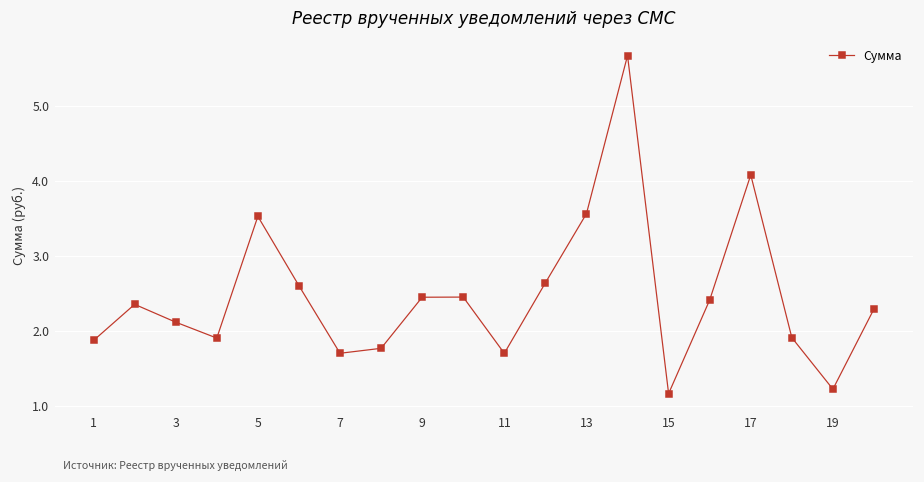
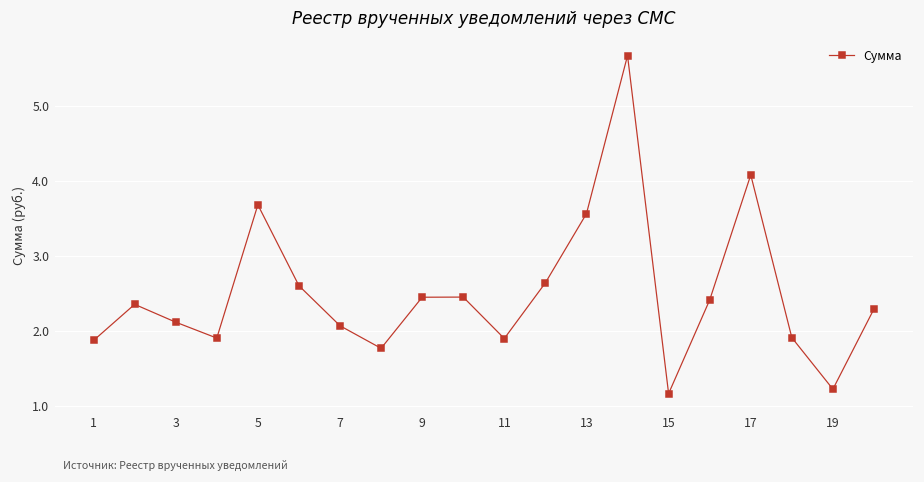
5: 3.5 -> 3.7
7: 1.7 -> 2.1
11: 1.7 -> 1.9
